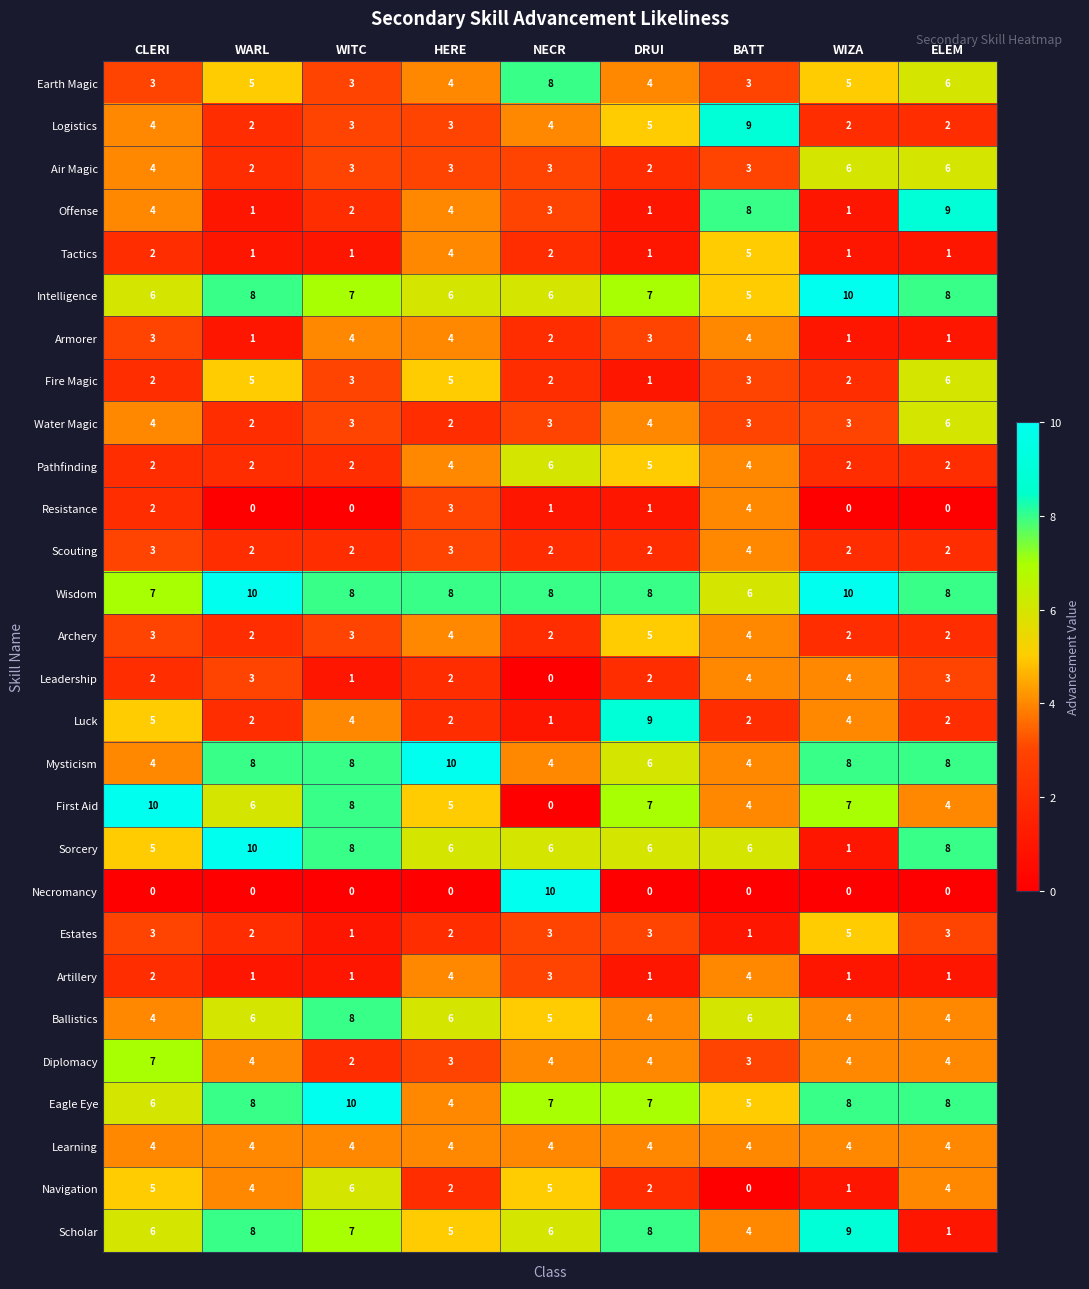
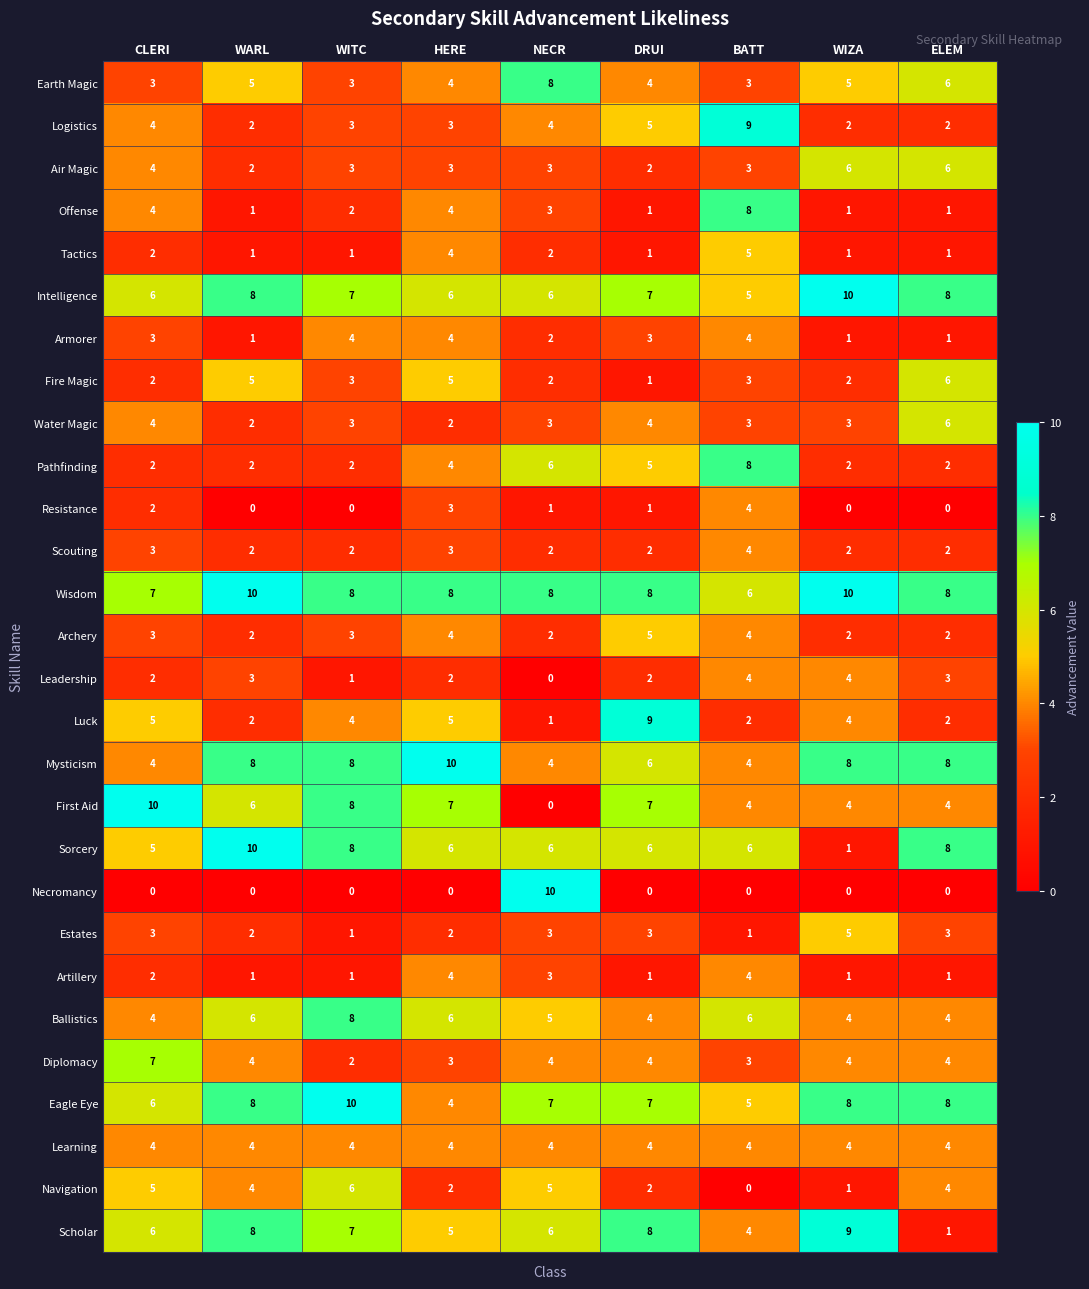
Offense, ELEM: 9 -> 1
Pathfinding, BATT: 4 -> 8
Luck, HERE: 2 -> 5
First Aid, HERE: 5 -> 7
First Aid, WIZA: 7 -> 4
